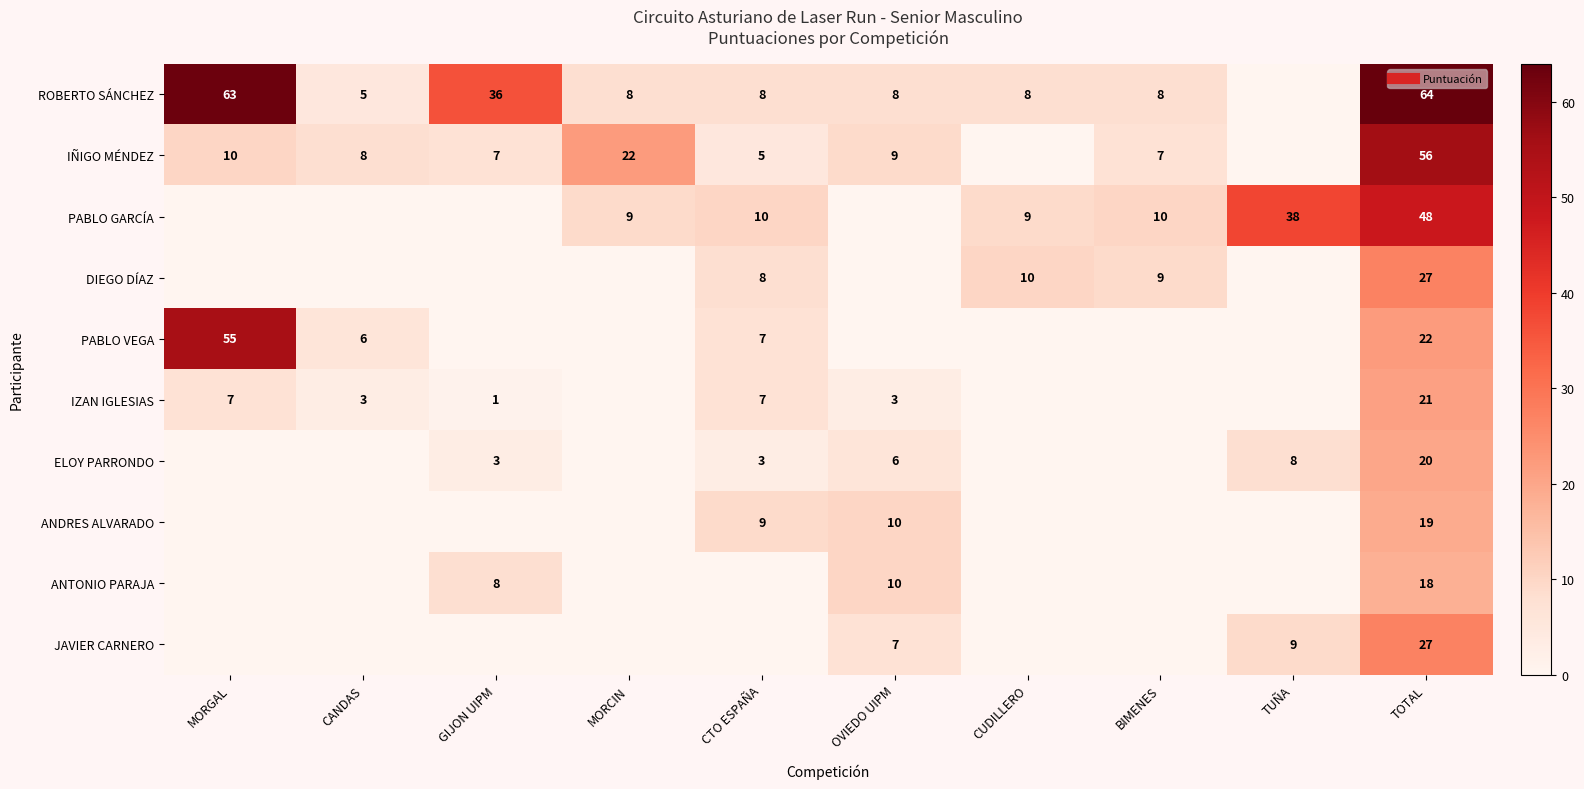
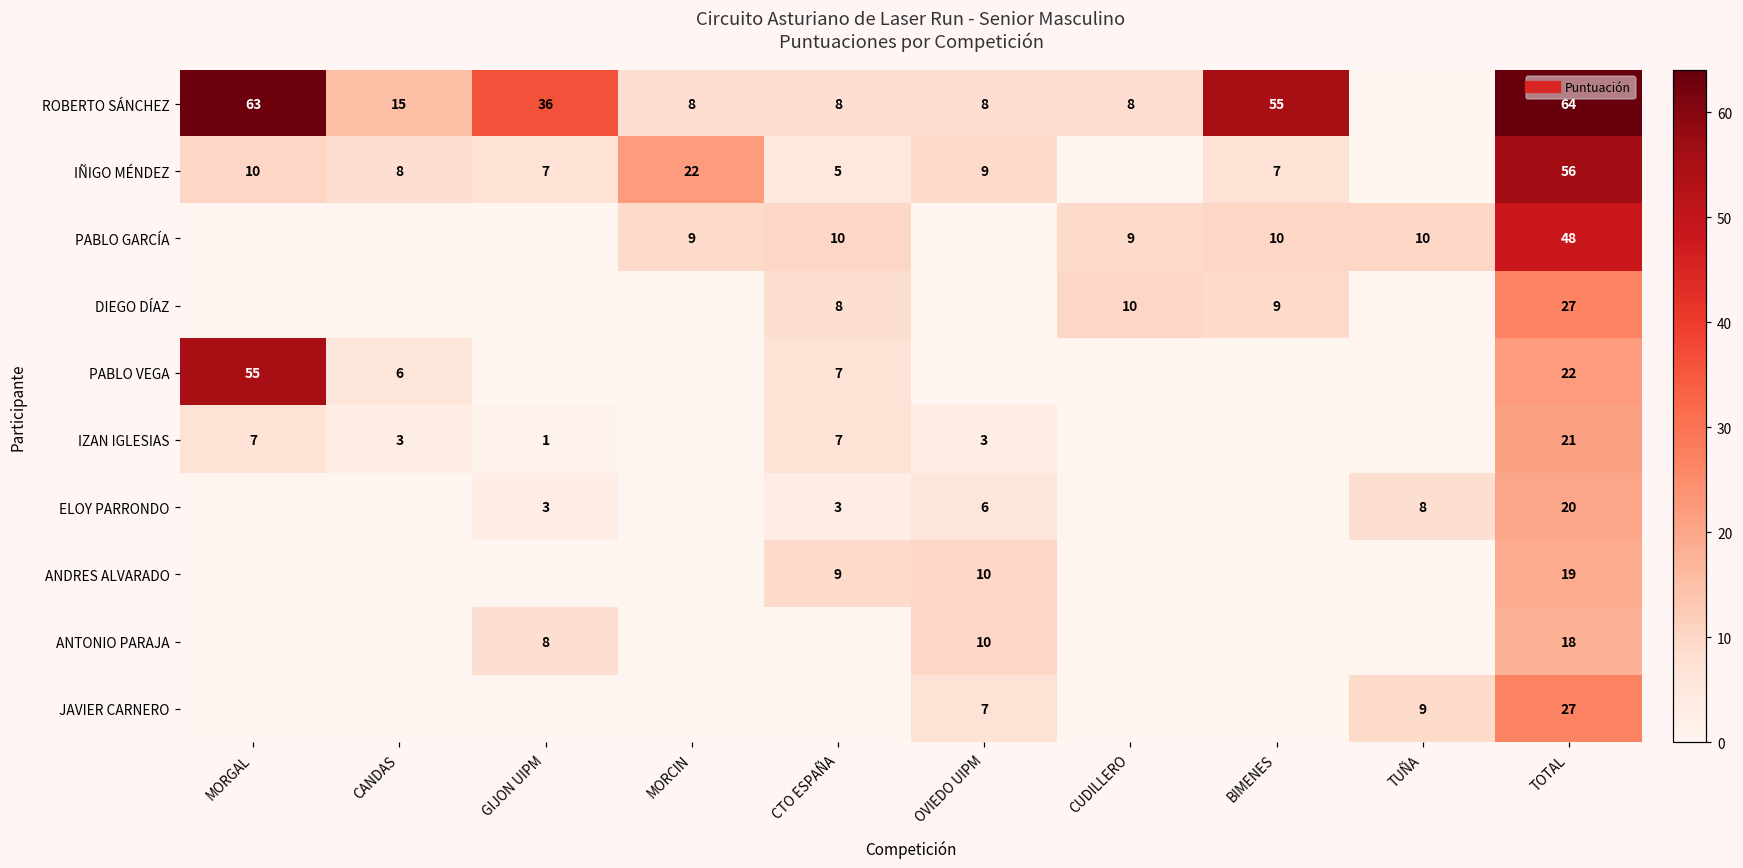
ROBERTO SÁNCHEZ, CANDAS: 5 -> 15
ROBERTO SÁNCHEZ, BIMENES: 8 -> 55
PABLO GARCÍA, TUÑA: 38 -> 10
